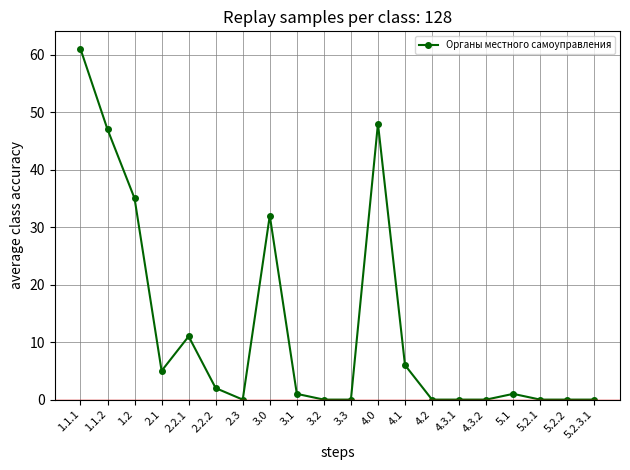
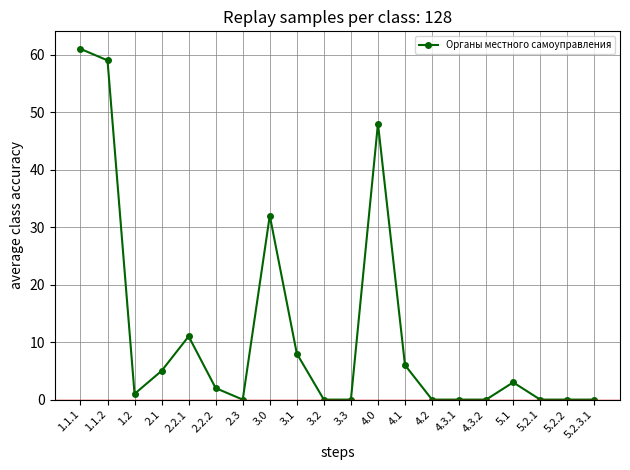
1.1.2: 47 -> 59
1.2: 35 -> 1
3.1: 1 -> 8
5.1: 1 -> 3
